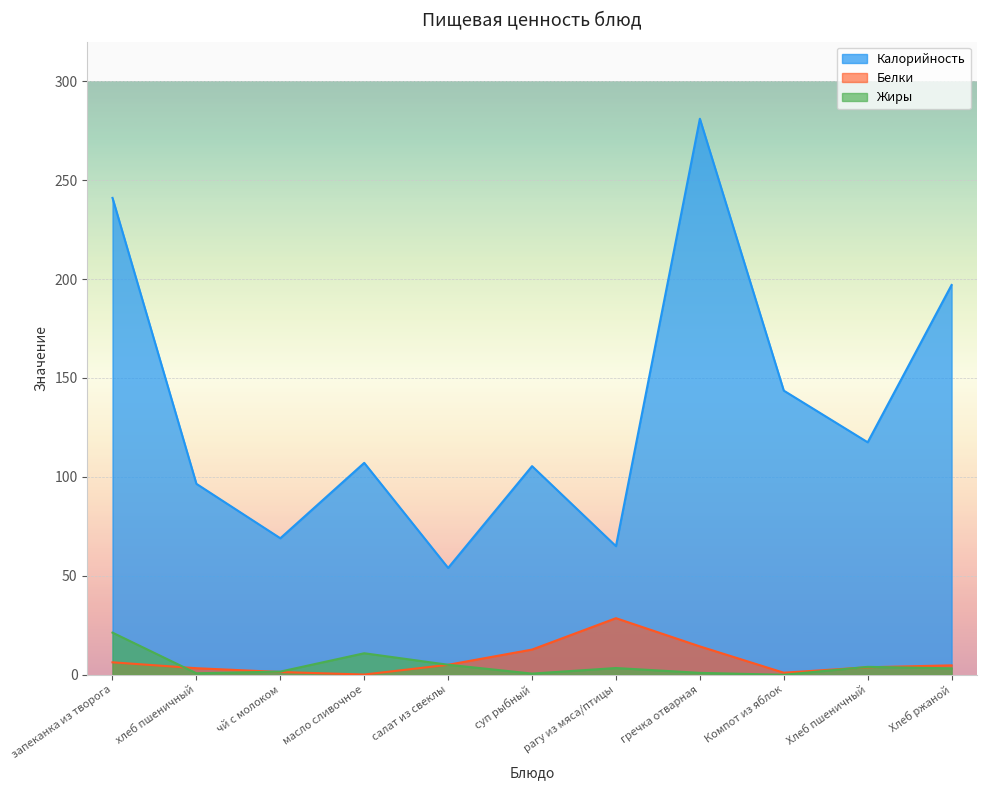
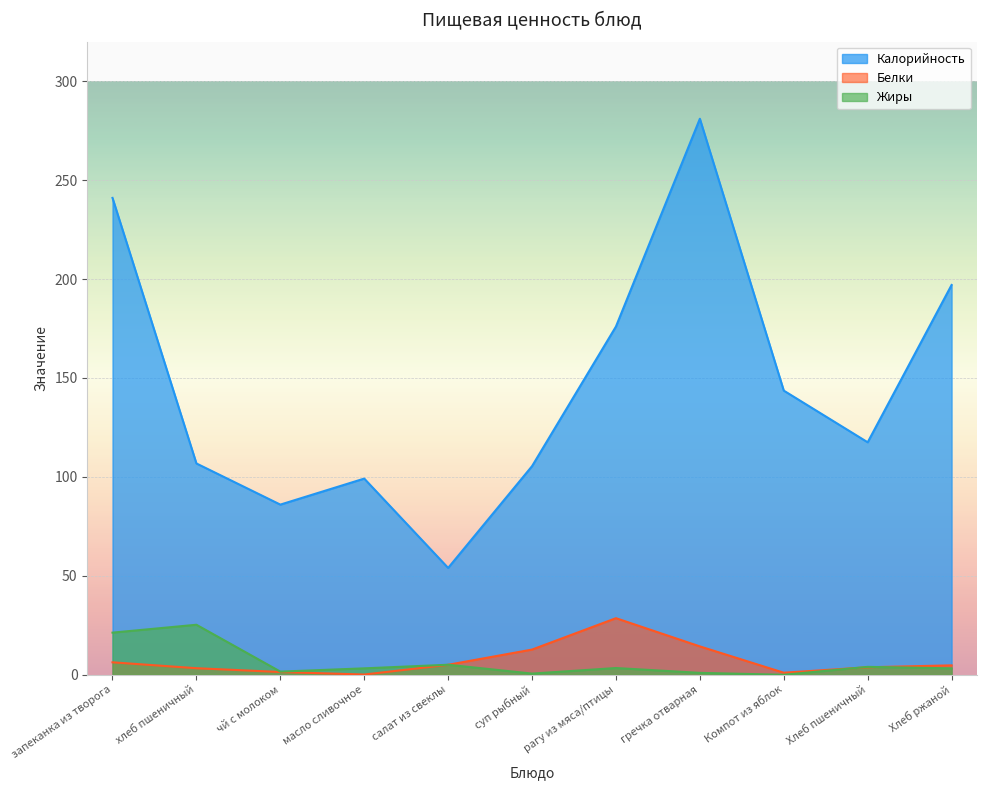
Калорийность, хлеб пшеничный: 97 -> 107
Жиры, хлеб пшеничный: 1 -> 25
Калорийность, чй с молоком: 69 -> 86
Калорийность, масло сливочное: 107 -> 99
Жиры, масло сливочное: 11 -> 3
Калорийность, рагу из мяса/птицы: 65 -> 176
